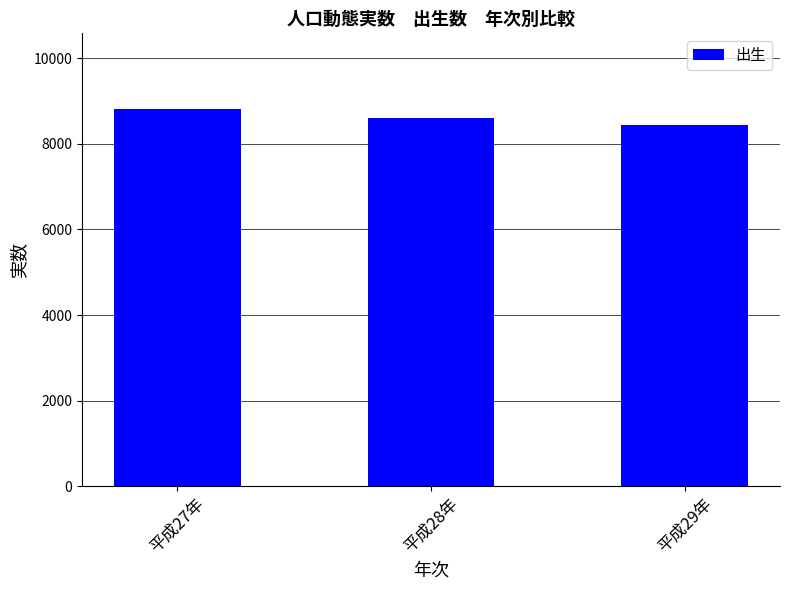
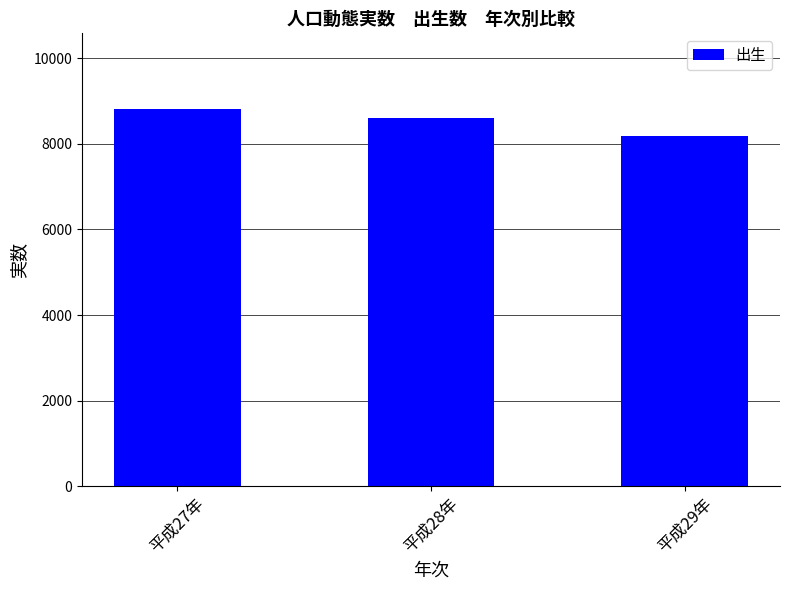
平成29年: 8400 -> 8200
